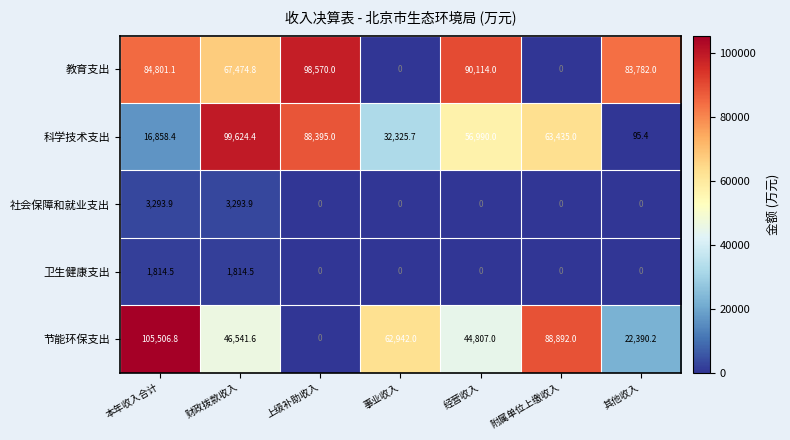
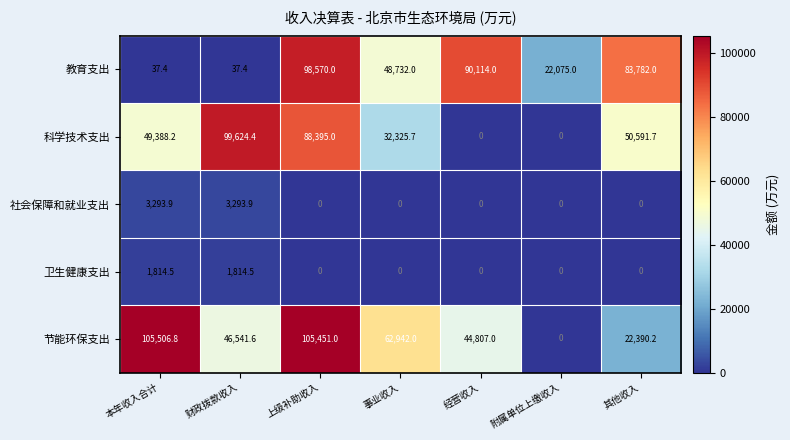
教育支出, 本年收入合计: 84,801.1 -> 37.4
教育支出, 财政拨款收入: 67,474.8 -> 37.4
教育支出, 事业收入: 0 -> 48,732.0
教育支出, 附属单位上缴收入: 0 -> 22,075.0
科学技术支出, 本年收入合计: 16,858.4 -> 49,388.2
科学技术支出, 经营收入: 56,990.0 -> 0
科学技术支出, 附属单位上缴收入: 63,435.0 -> 0
科学技术支出, 其他收入: 95.4 -> 50,591.7
节能环保支出, 上级补助收入: 0 -> 105,451.0
节能环保支出, 附属单位上缴收入: 88,892.0 -> 0
